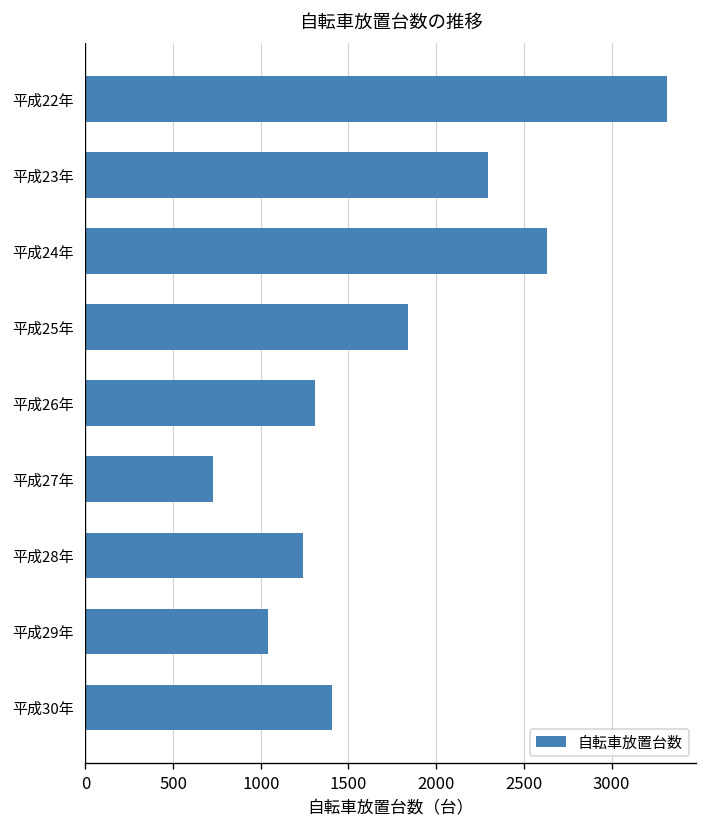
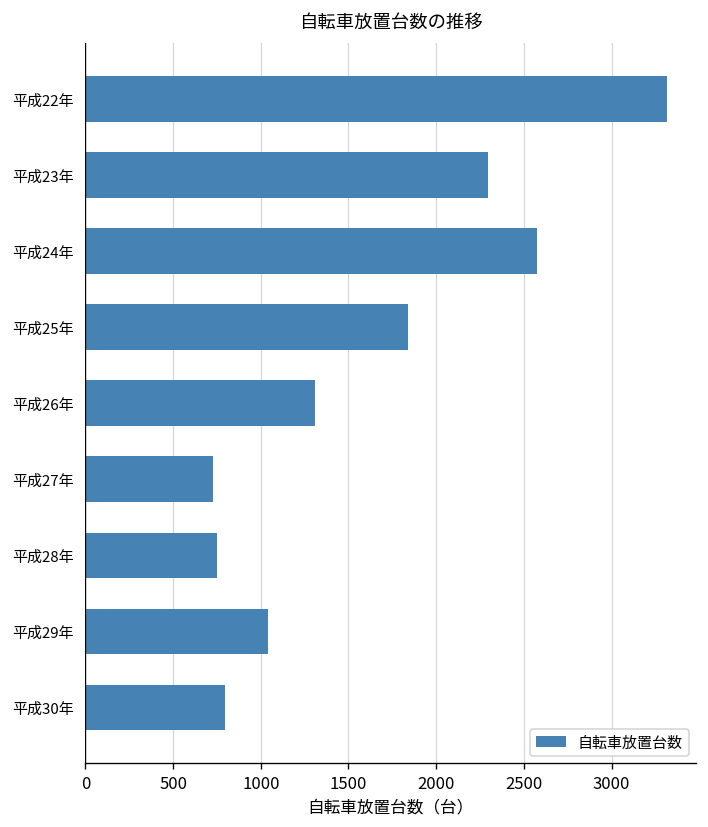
平成24年: 2630 -> 2570
平成28年: 1240 -> 750
平成30年: 1410 -> 790
